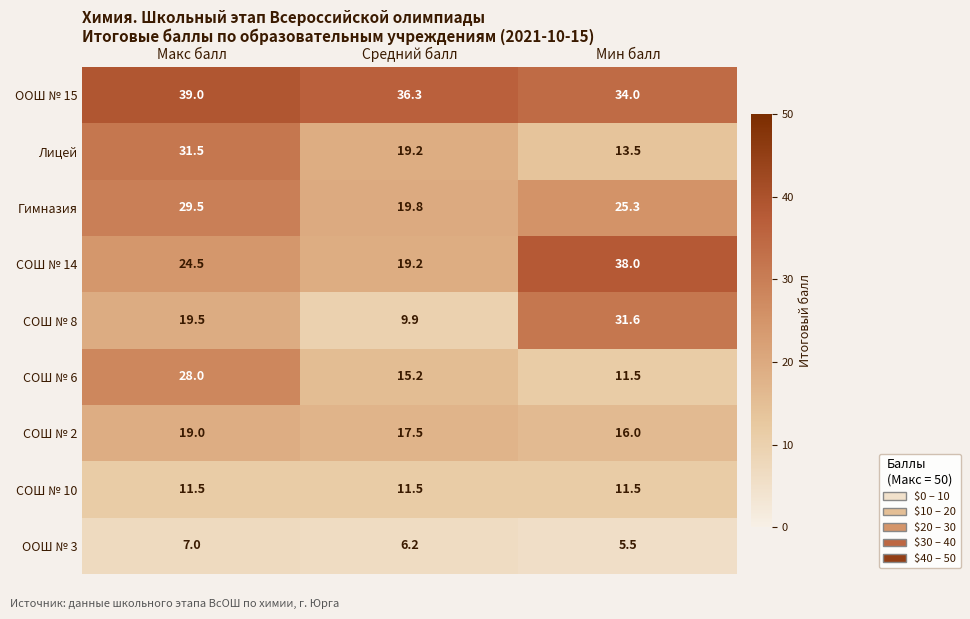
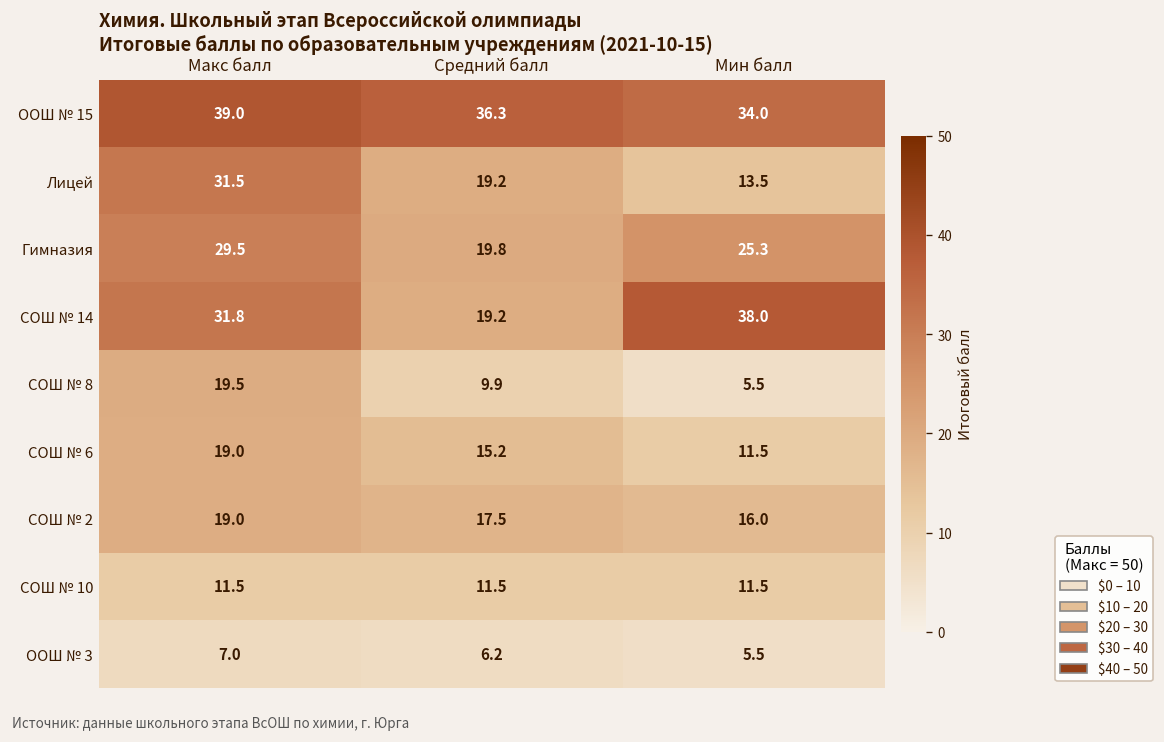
СОШ № 14, Макс балл: 24.5 -> 31.8
СОШ № 8, Мин балл: 31.6 -> 5.5
СОШ № 6, Макс балл: 28.0 -> 19.0
